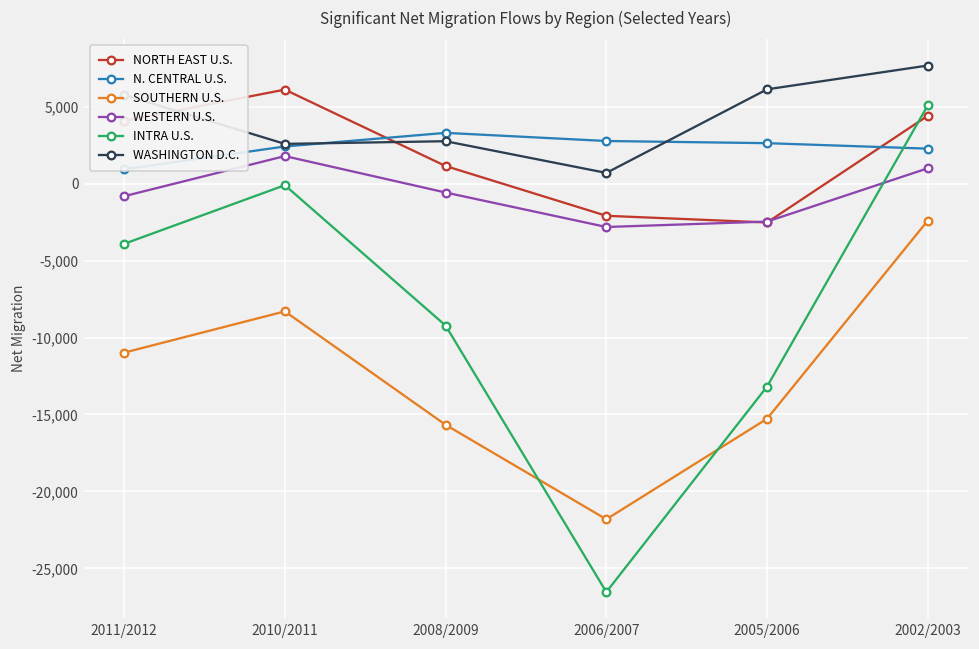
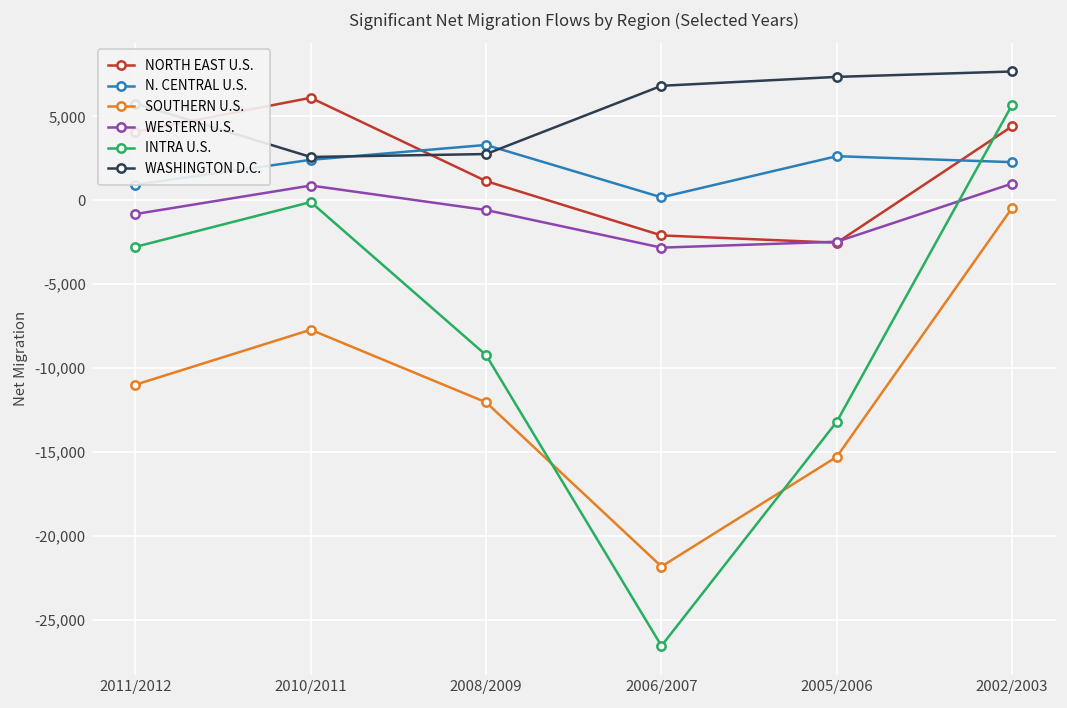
INTRA U.S., 2011/2012: -3,900 -> -2,800
SOUTHERN U.S., 2010/2011: -8,300 -> -7,700
WESTERN U.S., 2010/2011: 1,800 -> 900
SOUTHERN U.S., 2008/2009: -15,700 -> -12,000
N. CENTRAL U.S., 2006/2007: 2,800 -> 200
WASHINGTON D.C., 2006/2007: 700 -> 6,800
WASHINGTON D.C., 2005/2006: 6,100 -> 7,400
SOUTHERN U.S., 2002/2003: -2,400 -> -400
INTRA U.S., 2002/2003: 5,100 -> 5,700
